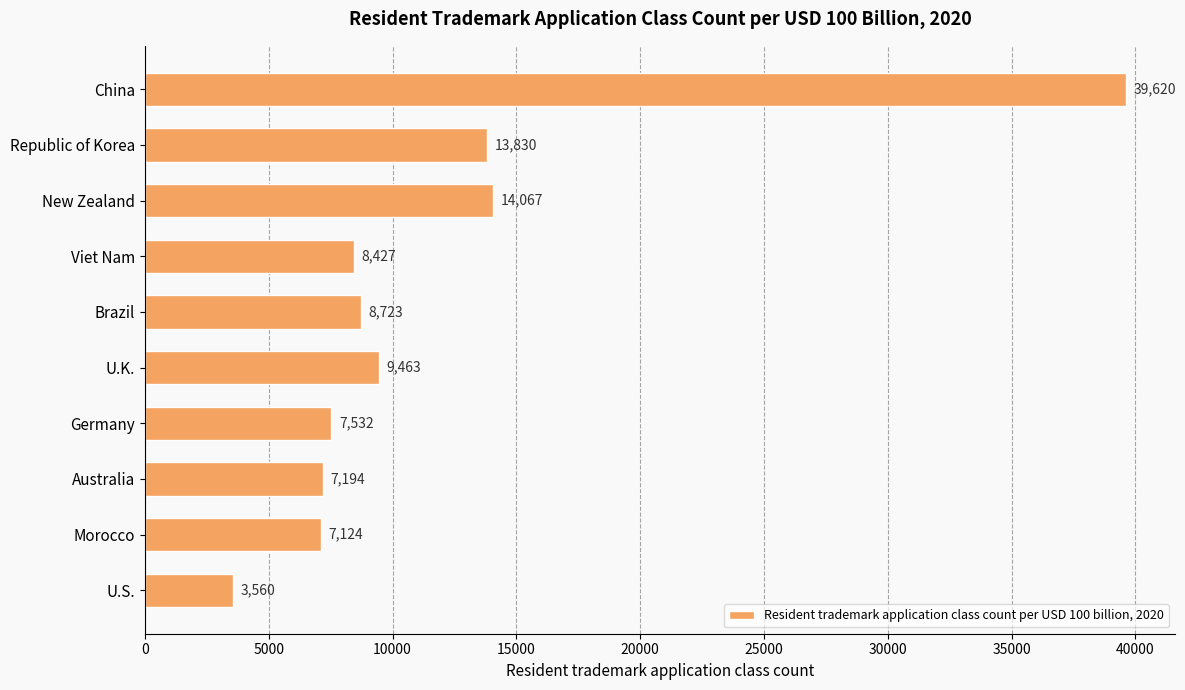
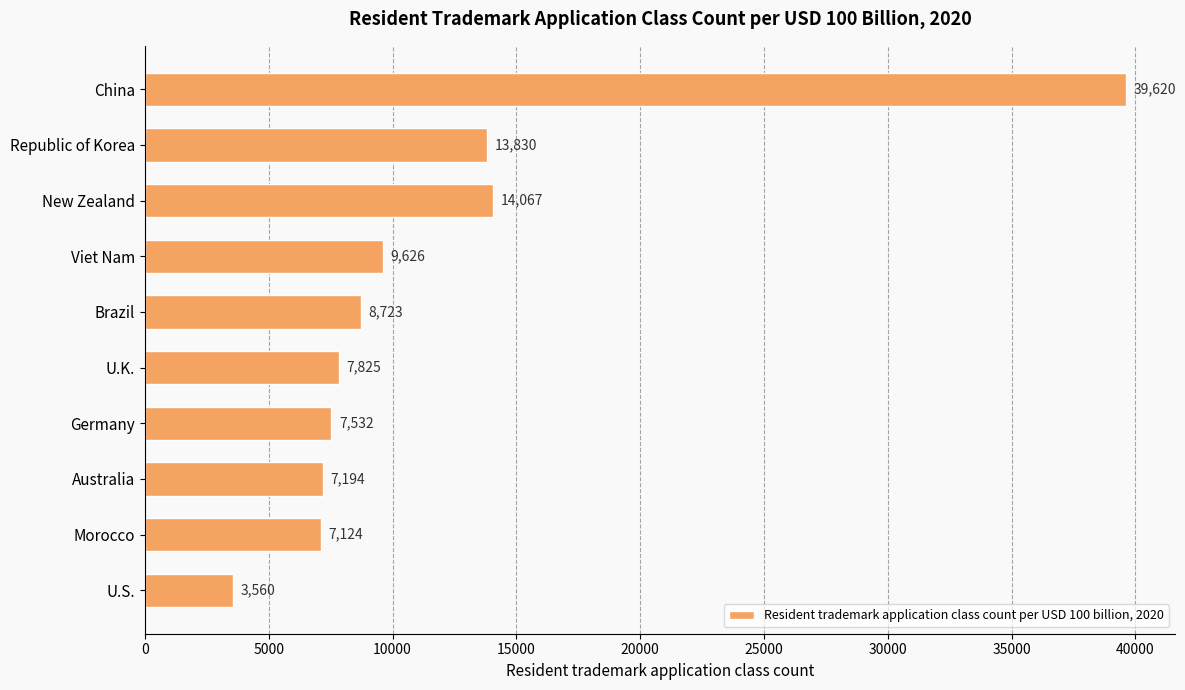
Viet Nam: 8,427 -> 9,626
U.K.: 9,463 -> 7,825
